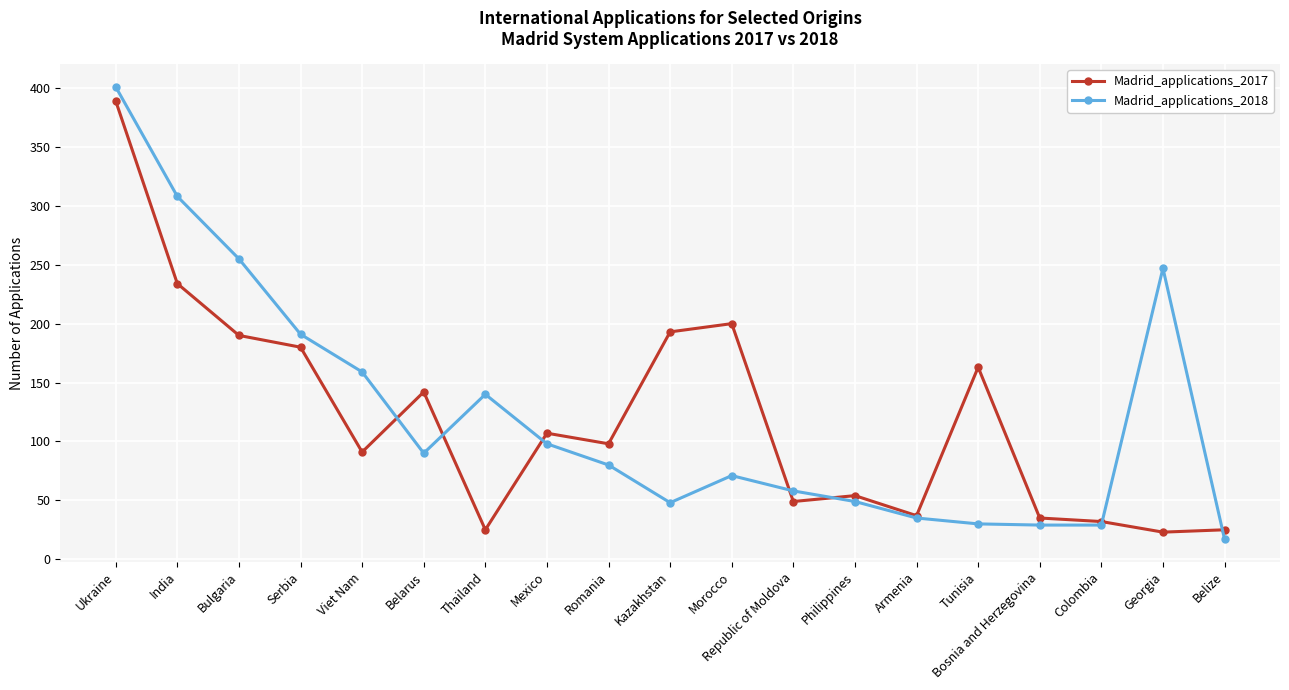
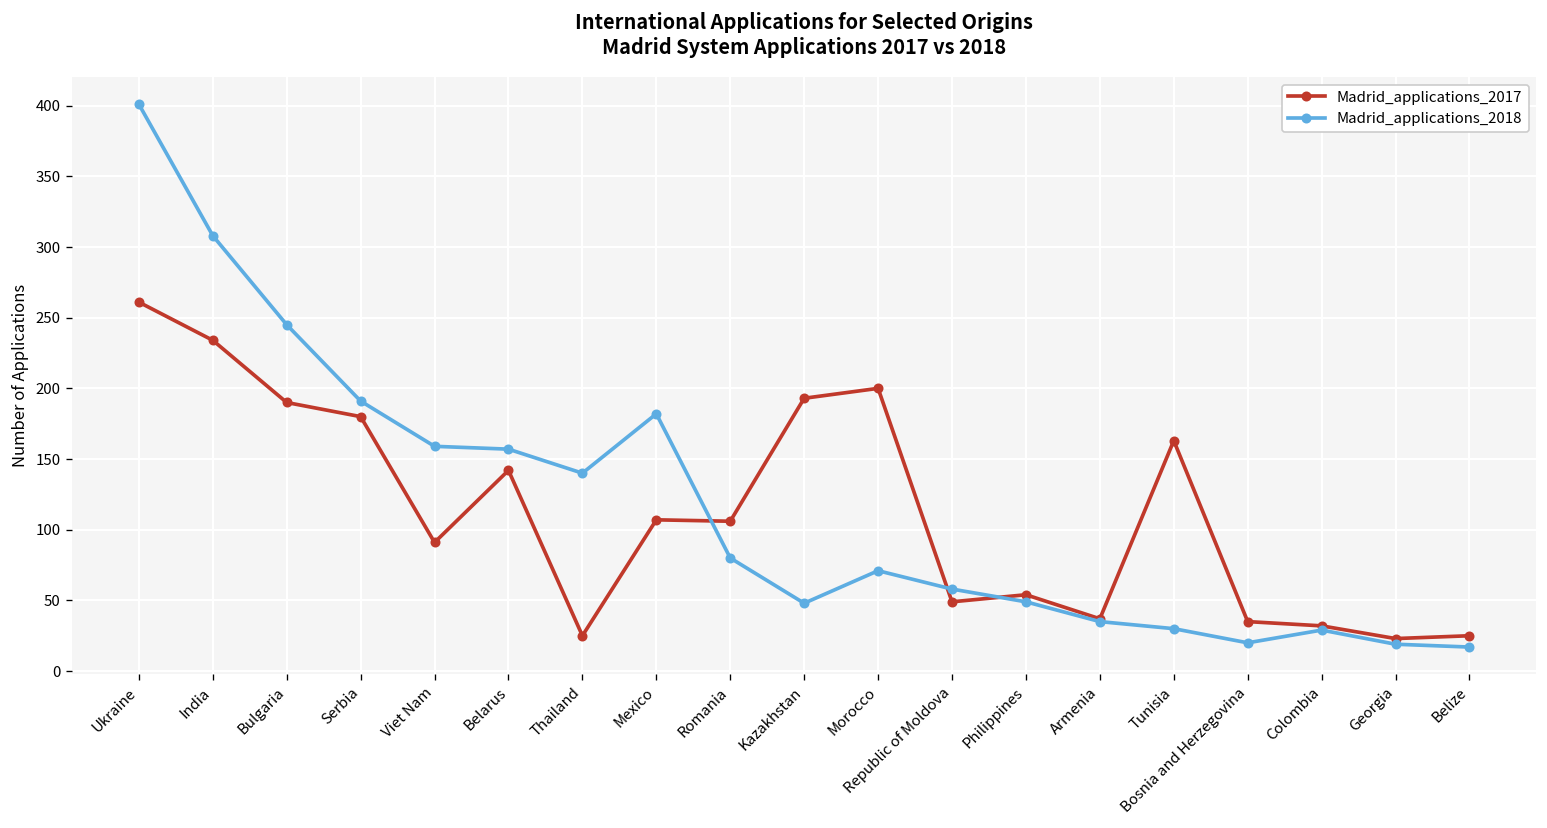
Madrid_applications_2017, Ukraine: 389 -> 261
Madrid_applications_2018, Bulgaria: 255 -> 245
Madrid_applications_2018, Belarus: 90 -> 157
Madrid_applications_2018, Mexico: 98 -> 182
Madrid_applications_2017, Romania: 98 -> 106
Madrid_applications_2018, Bosnia and Herzegovina: 29 -> 20
Madrid_applications_2018, Georgia: 247 -> 19
